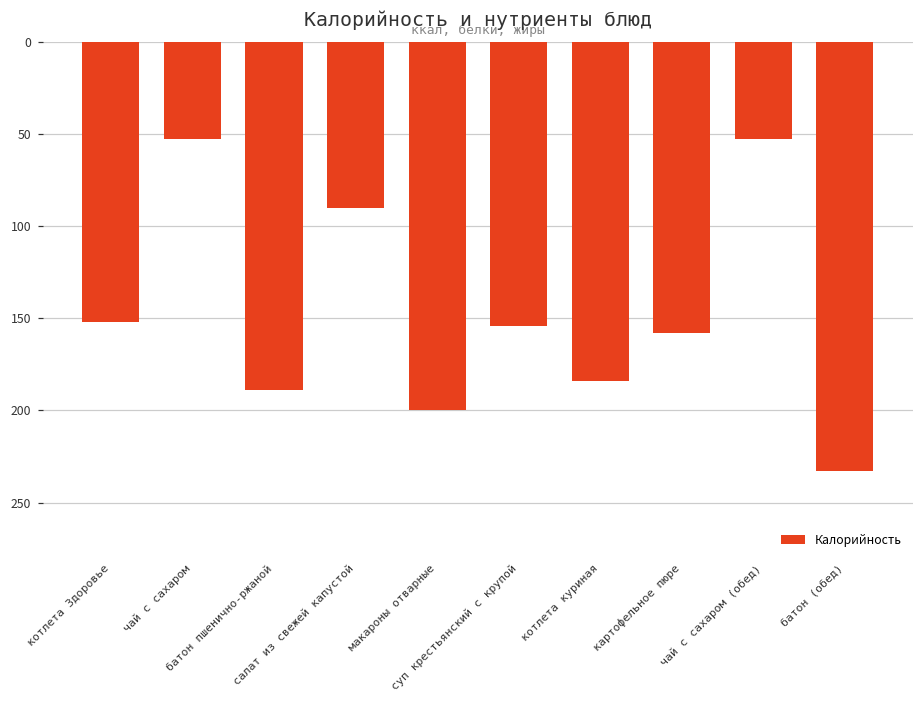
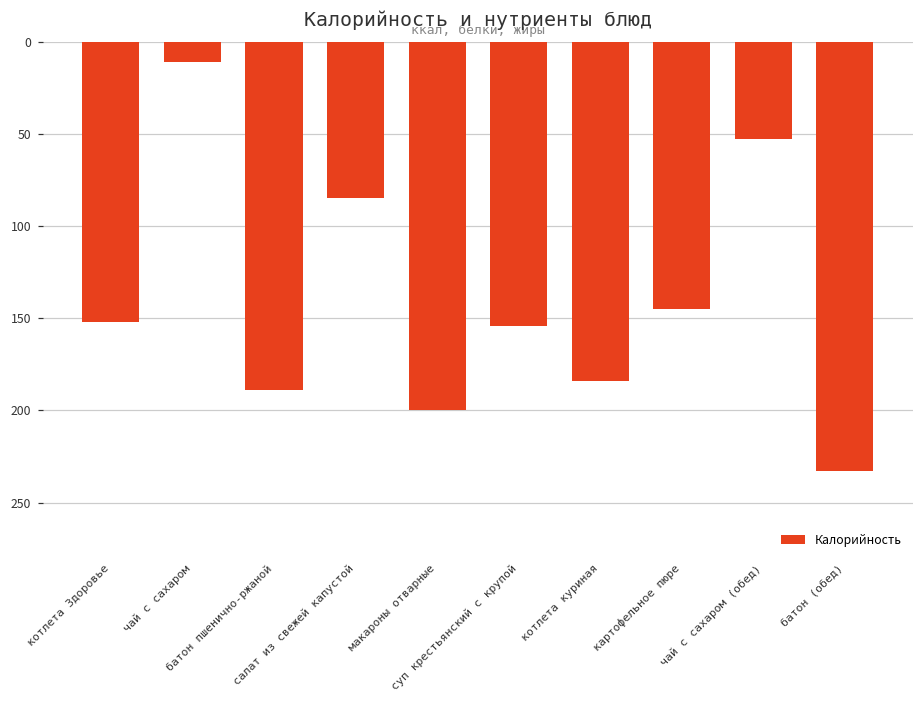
чай с сахаром: 53 -> 11
салат из свежей капустой: 90 -> 85
картофельное пюре: 158 -> 145
